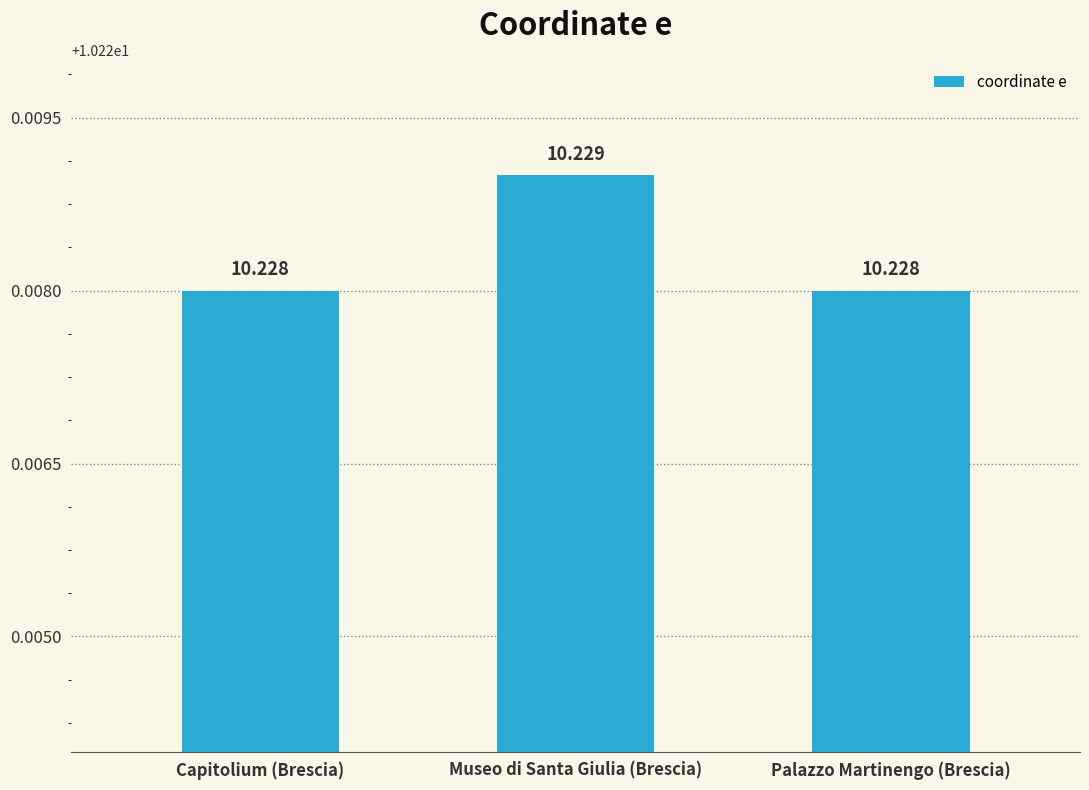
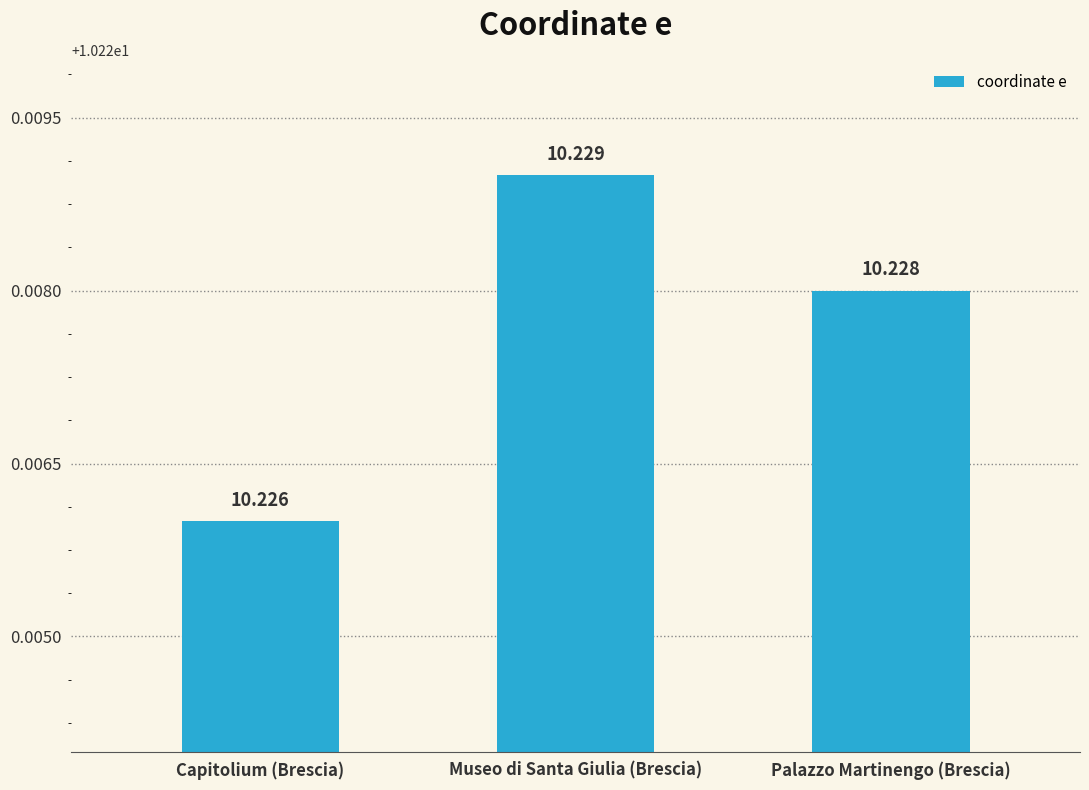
Capitolium (Brescia): 10.228 -> 10.226
